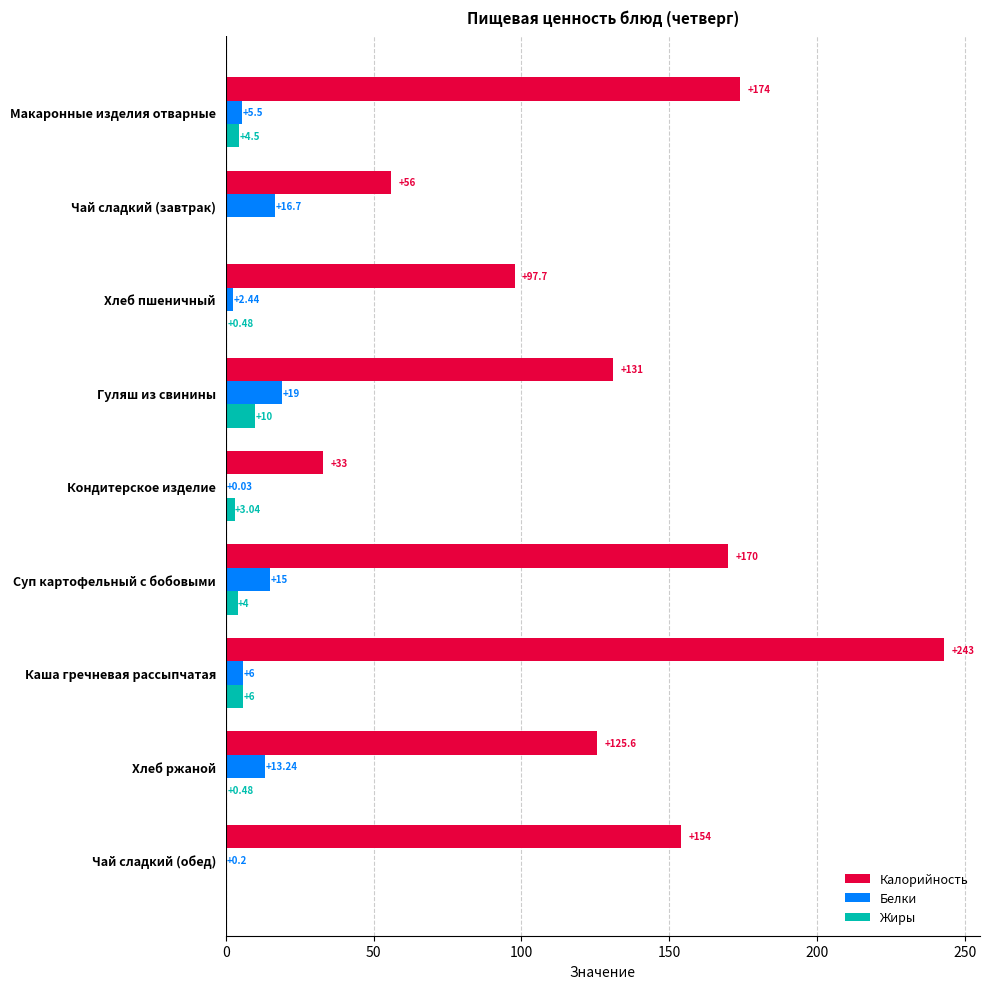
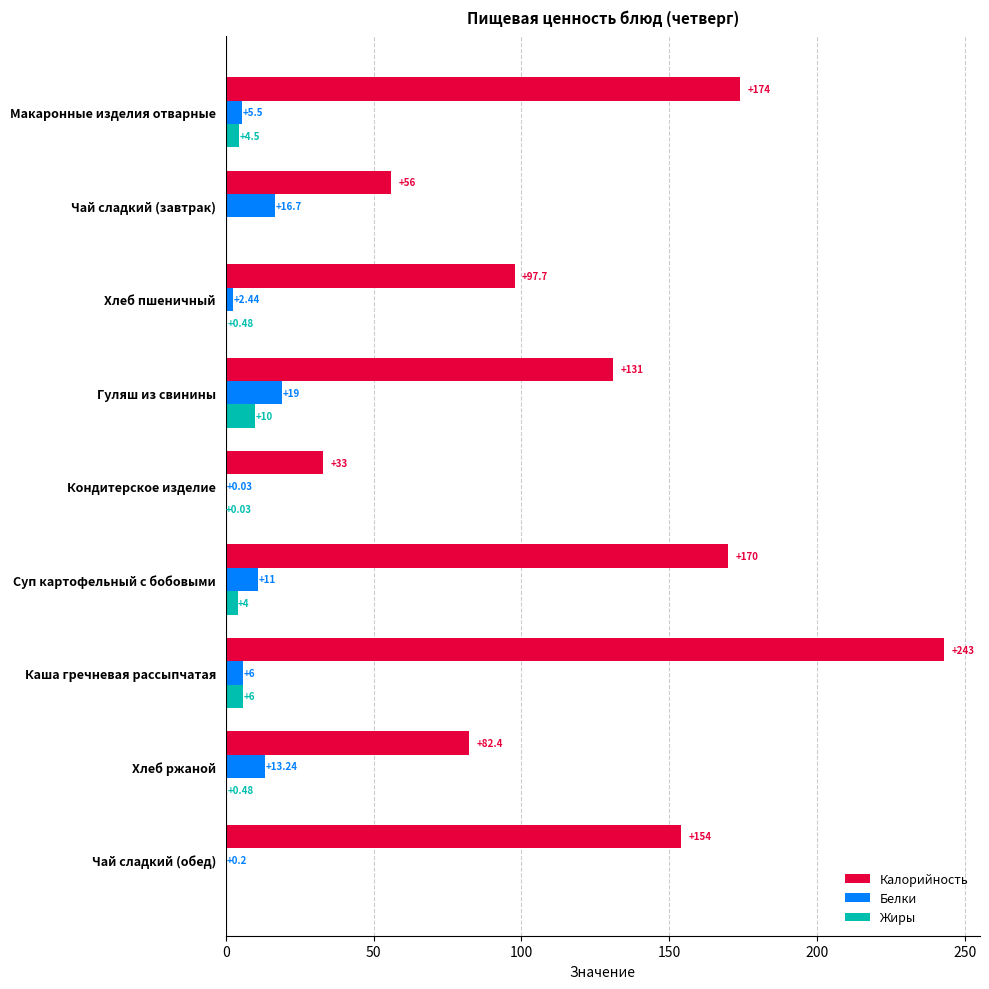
Жиры, Кондитерское изделие: +3.04 -> +0.03
Белки, Суп картофельный с бобовыми: +15 -> +11
Калорийность, Хлеб ржаной: +125.6 -> +82.4
